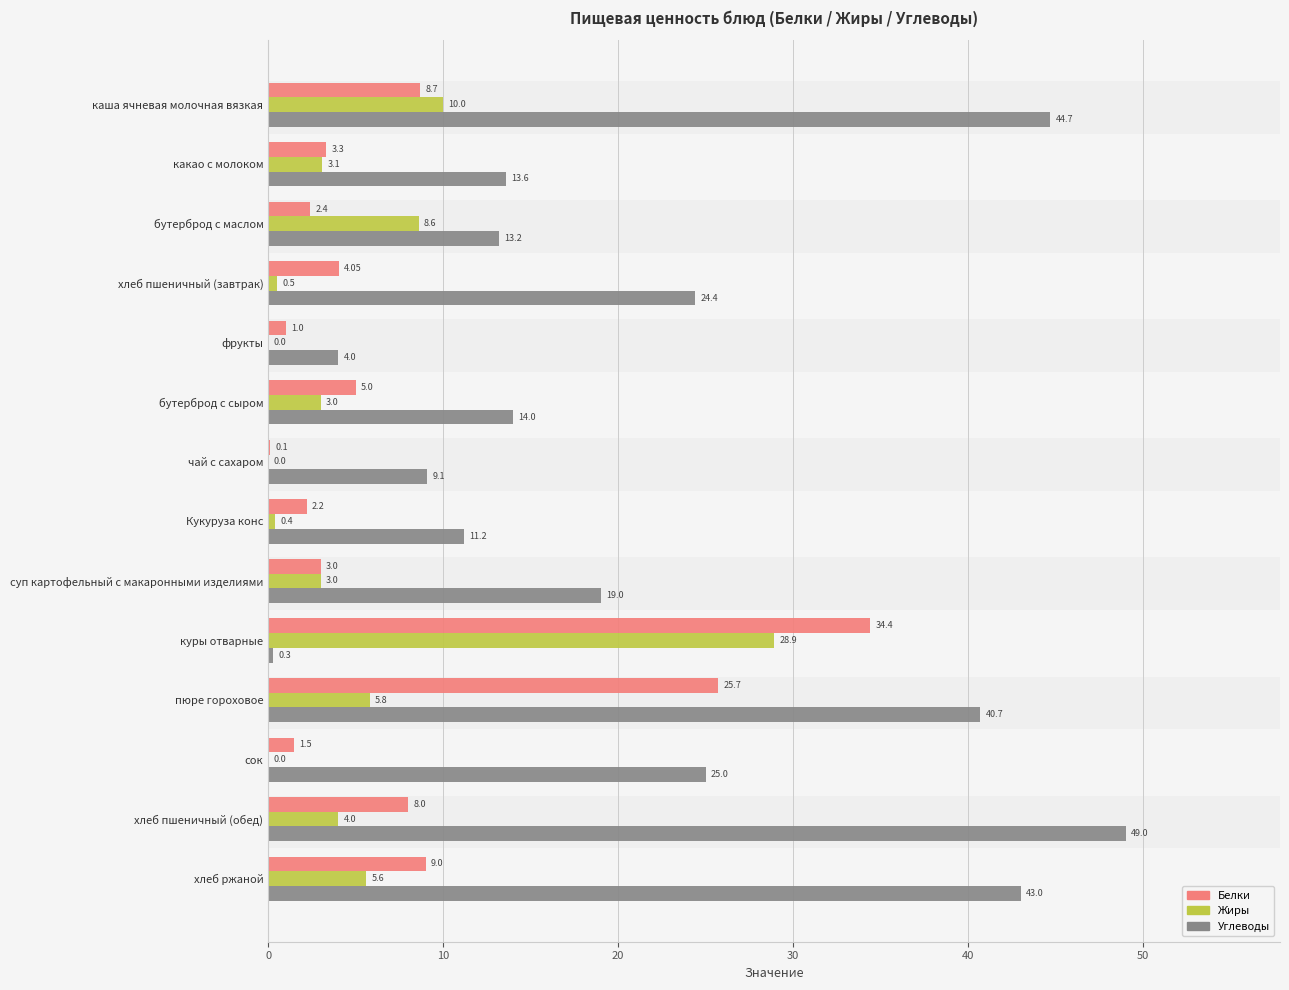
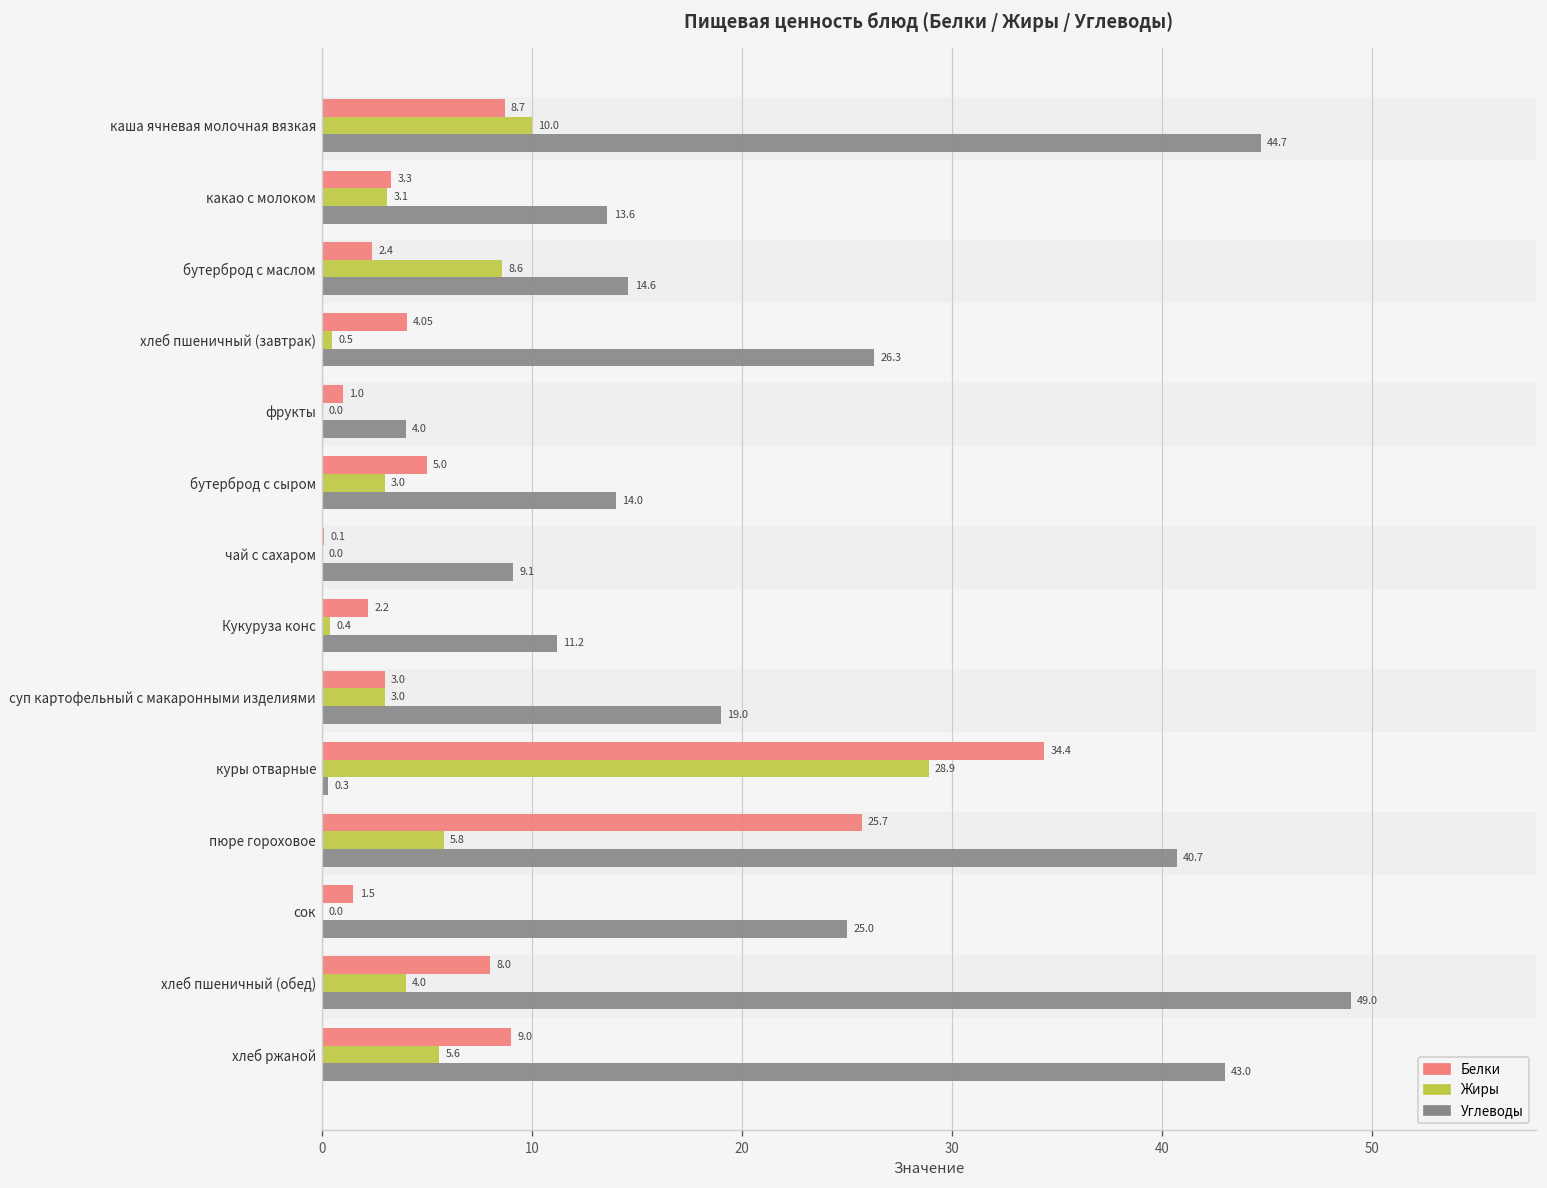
Углеводы, бутерброд с маслом: 13.2 -> 14.6
Углеводы, хлеб пшеничный (завтрак): 24.4 -> 26.3
